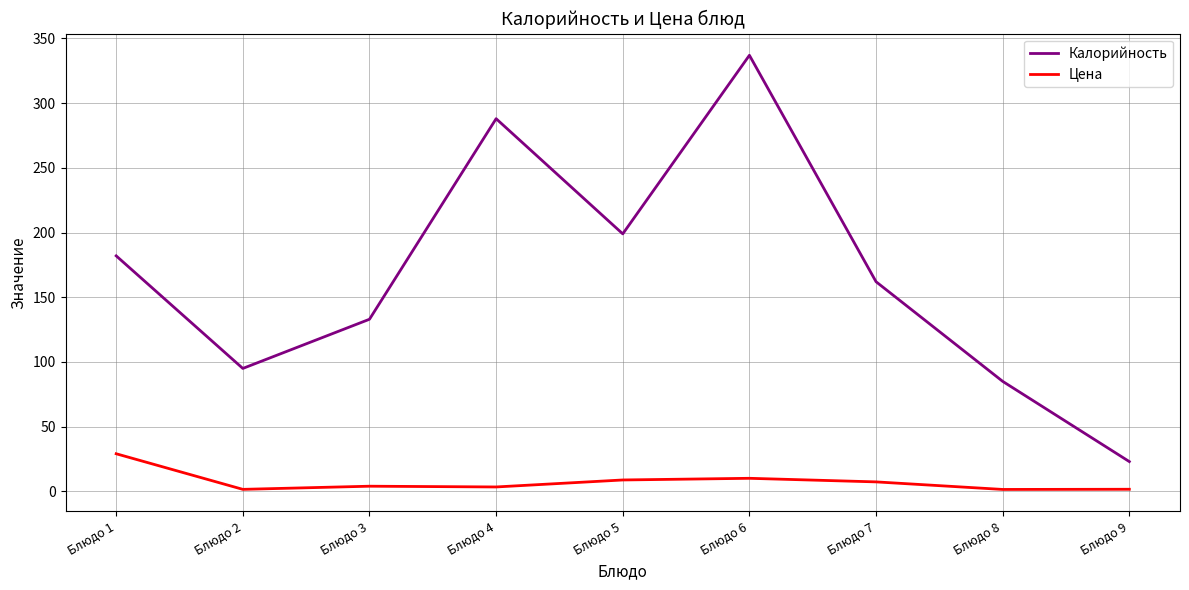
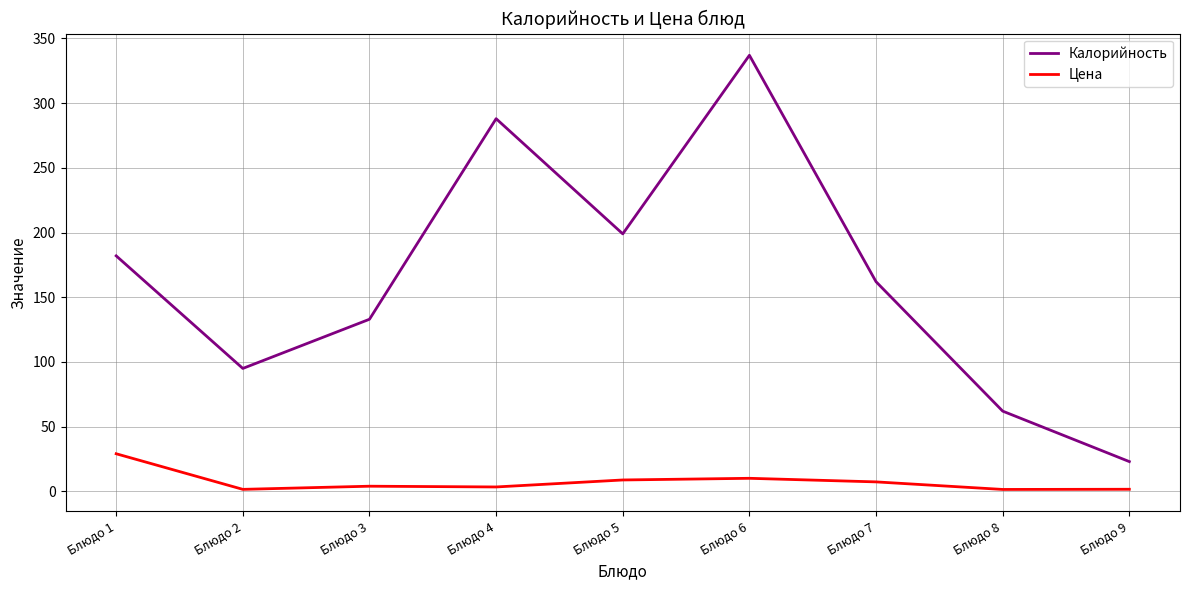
Калорийность, Блюдо 8: 85 -> 62
